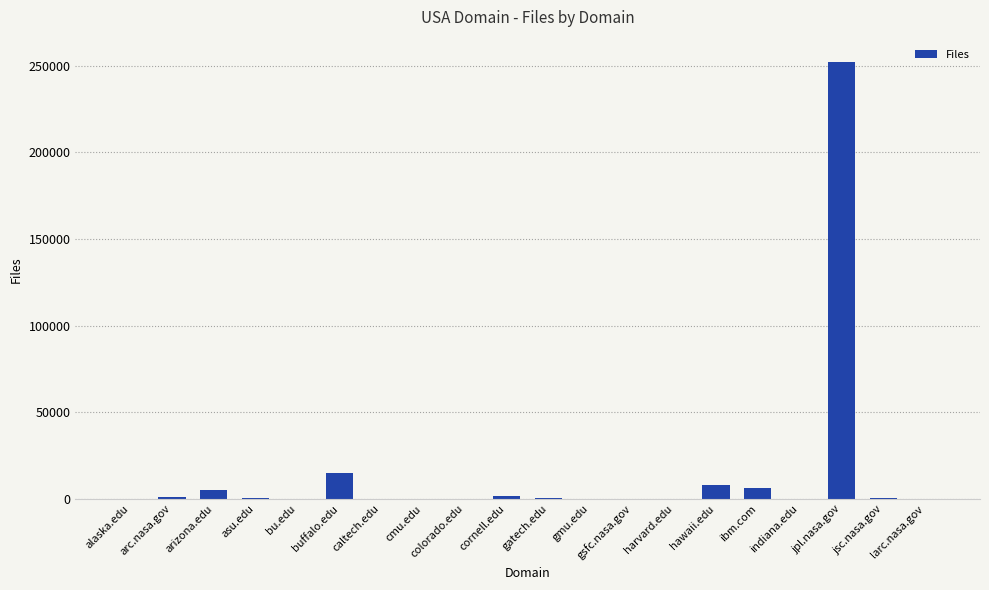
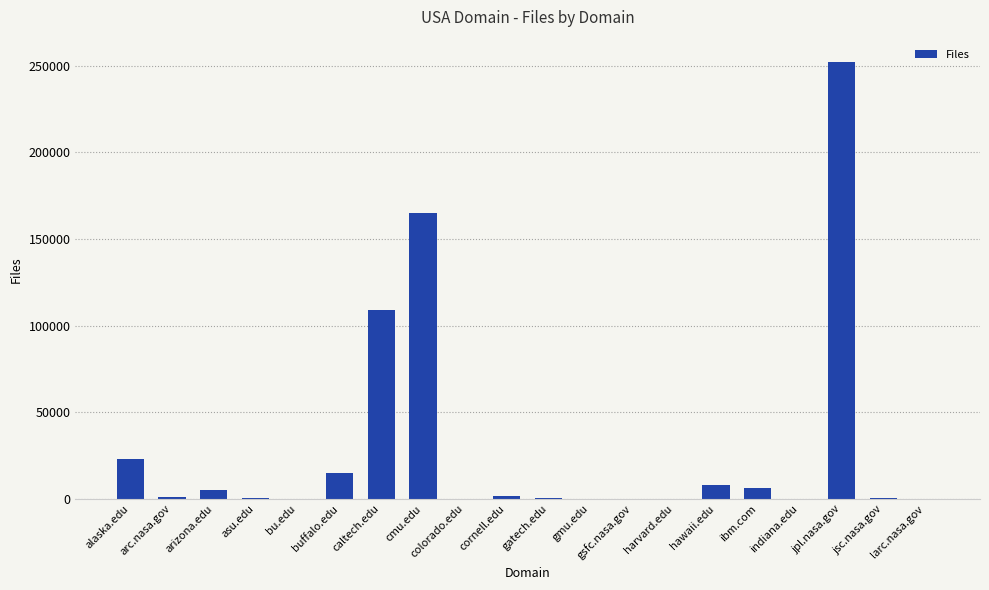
alaska.edu: 0 -> 23000
caltech.edu: 0 -> 109000
cmu.edu: 0 -> 165000
